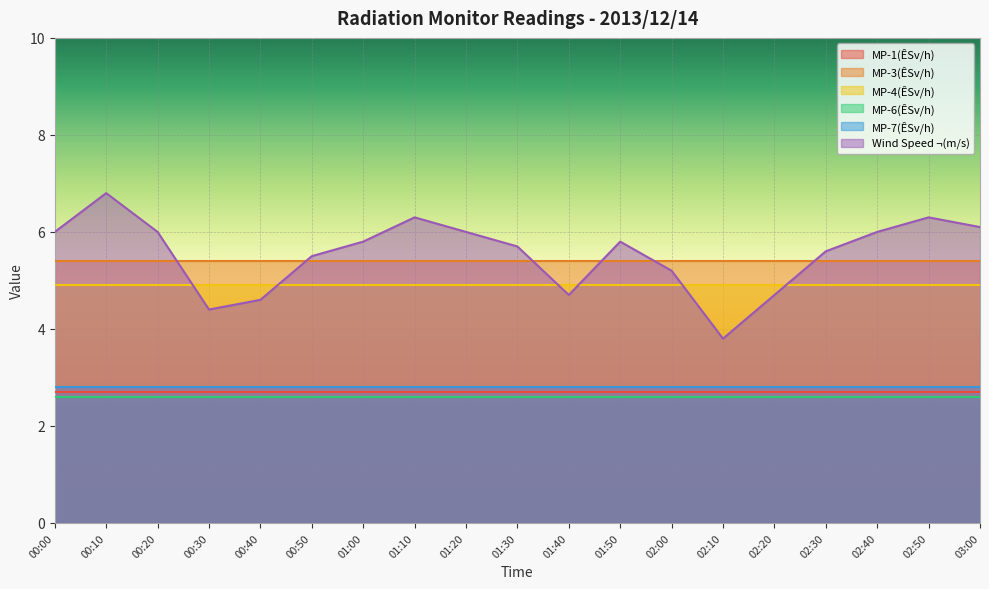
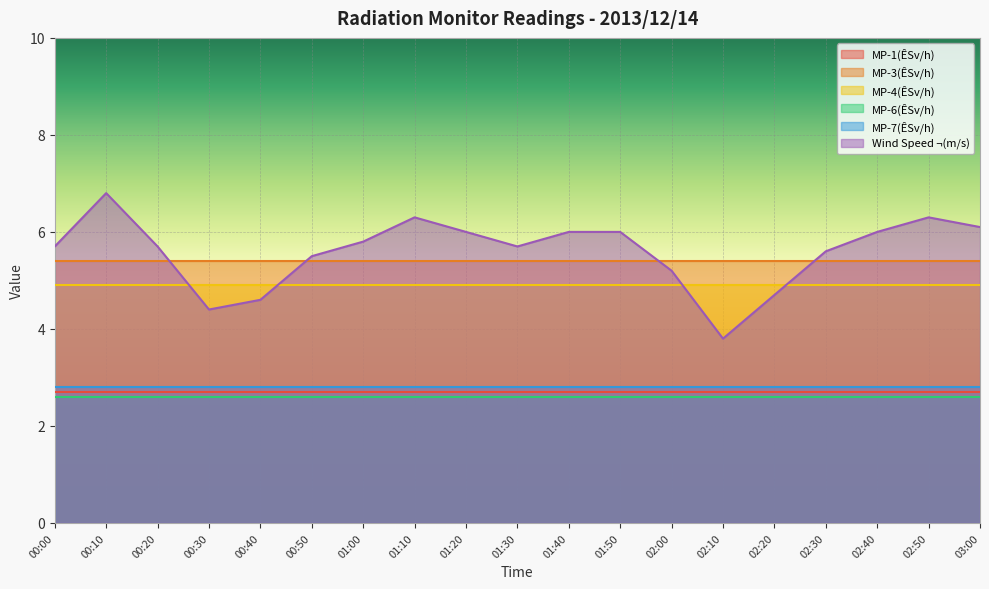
Wind Speed ¬(m/s), 00:00: 6.0 -> 5.7
Wind Speed ¬(m/s), 00:20: 6.0 -> 5.7
Wind Speed ¬(m/s), 01:40: 4.7 -> 6.0
Wind Speed ¬(m/s), 01:50: 5.8 -> 6.0
